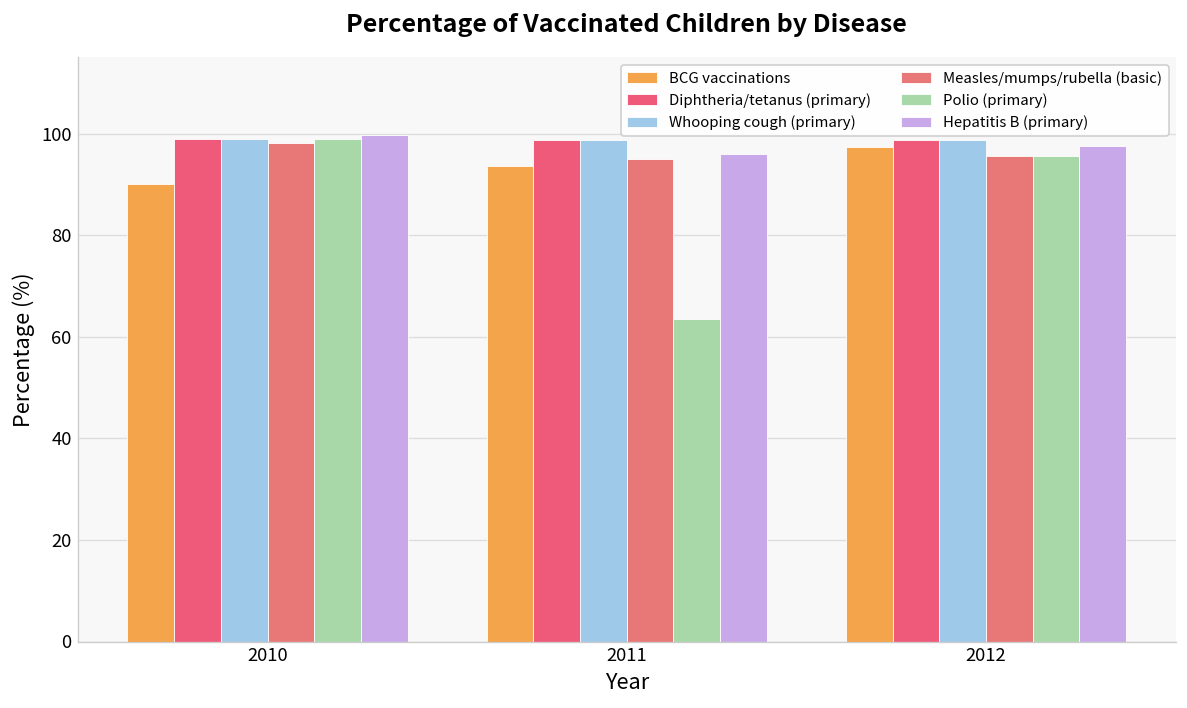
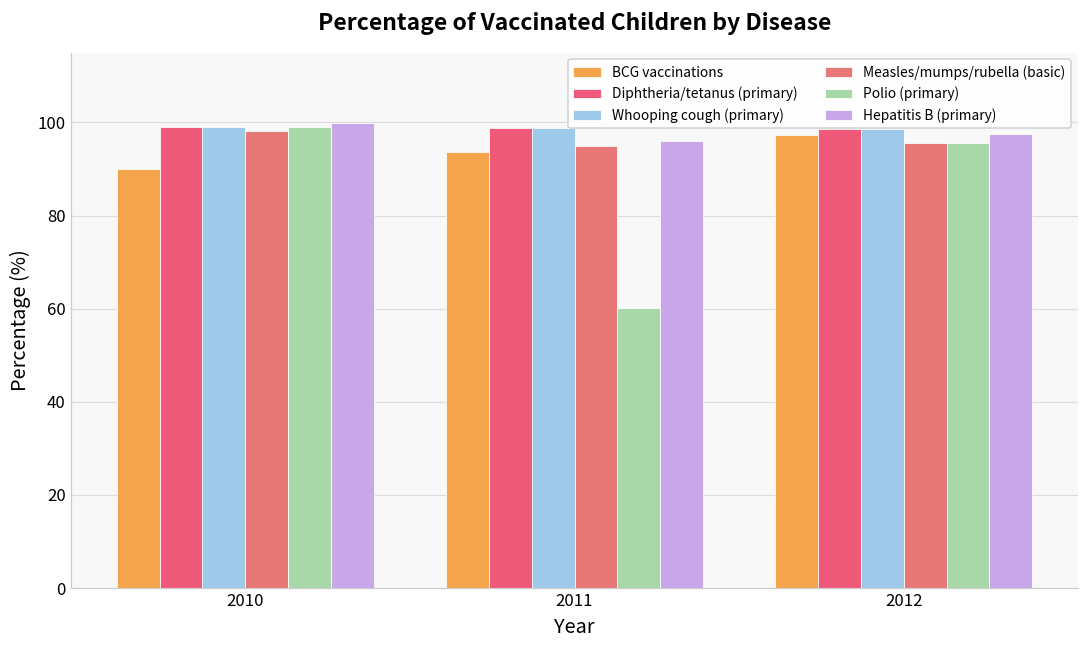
Polio (primary), 2011: 64 -> 60
